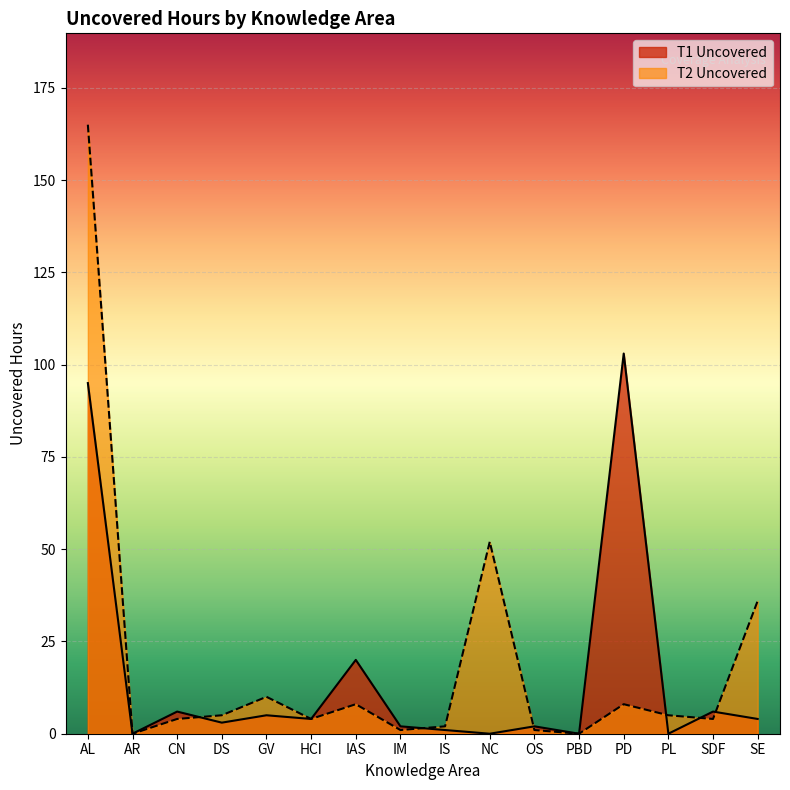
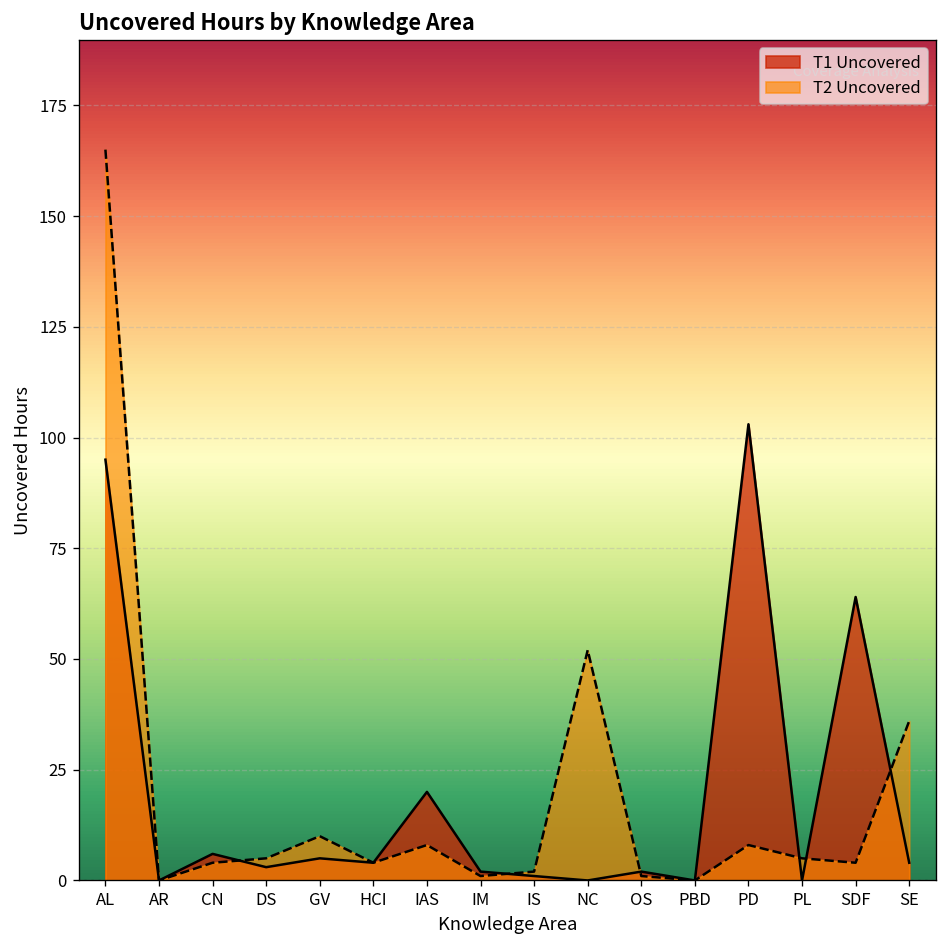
T1 Uncovered, SDF: 6 -> 64
